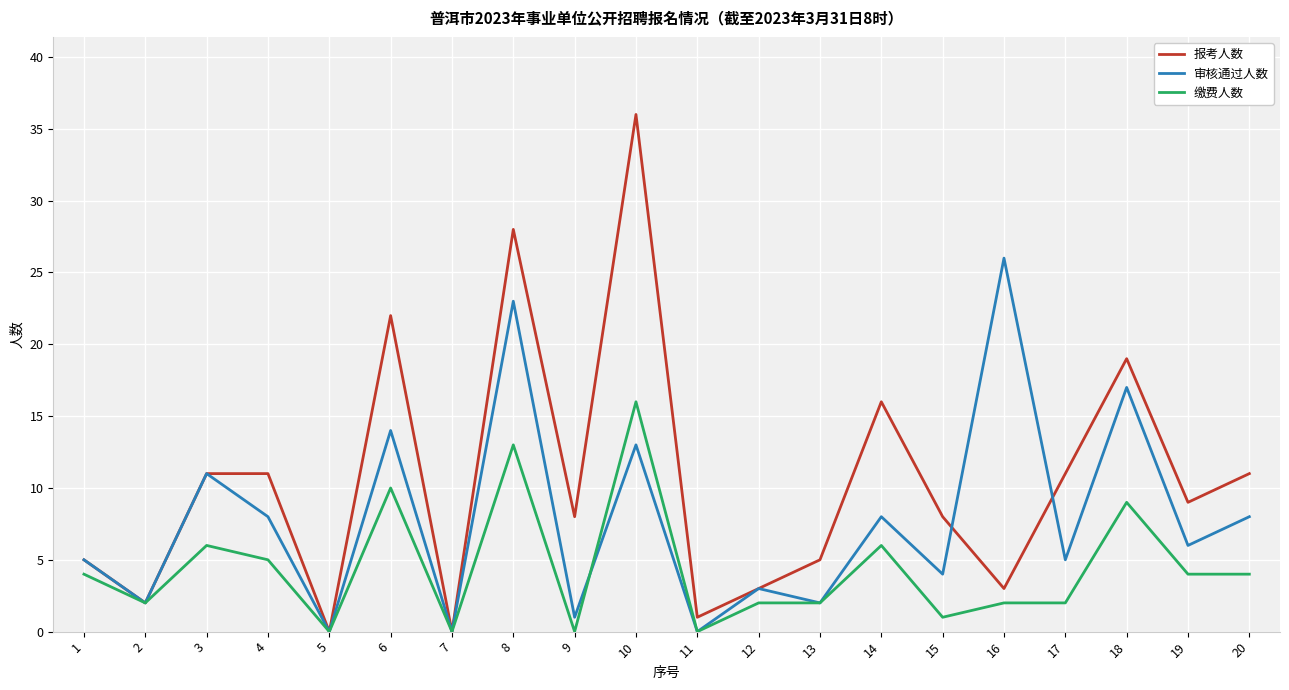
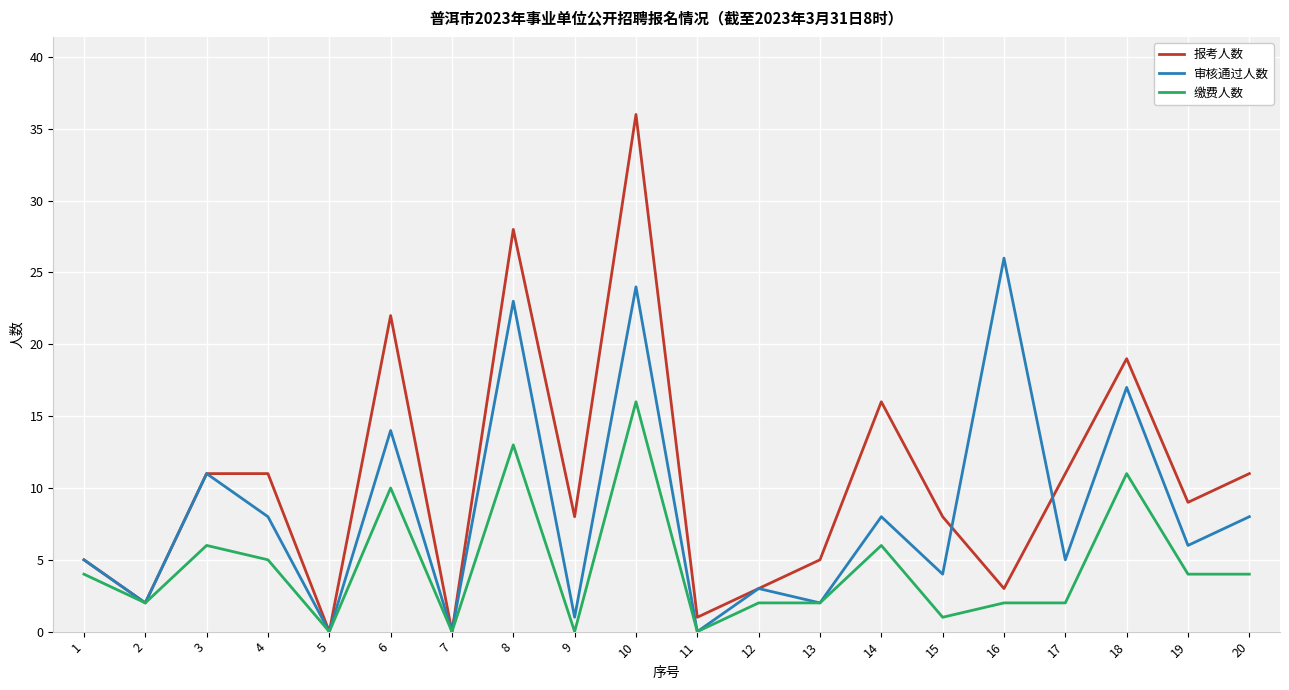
审核通过人数, 10: 13 -> 24
缴费人数, 18: 9 -> 11
